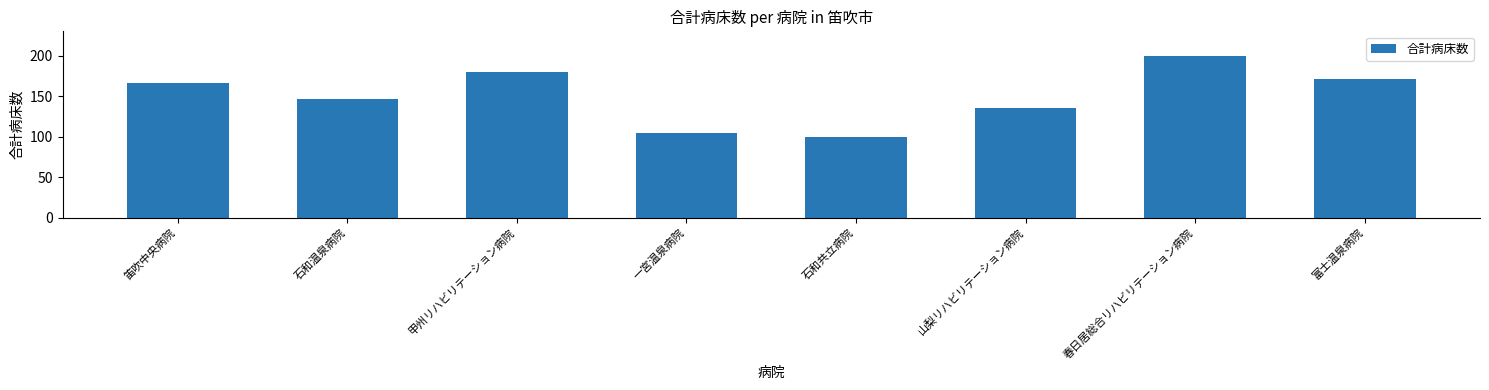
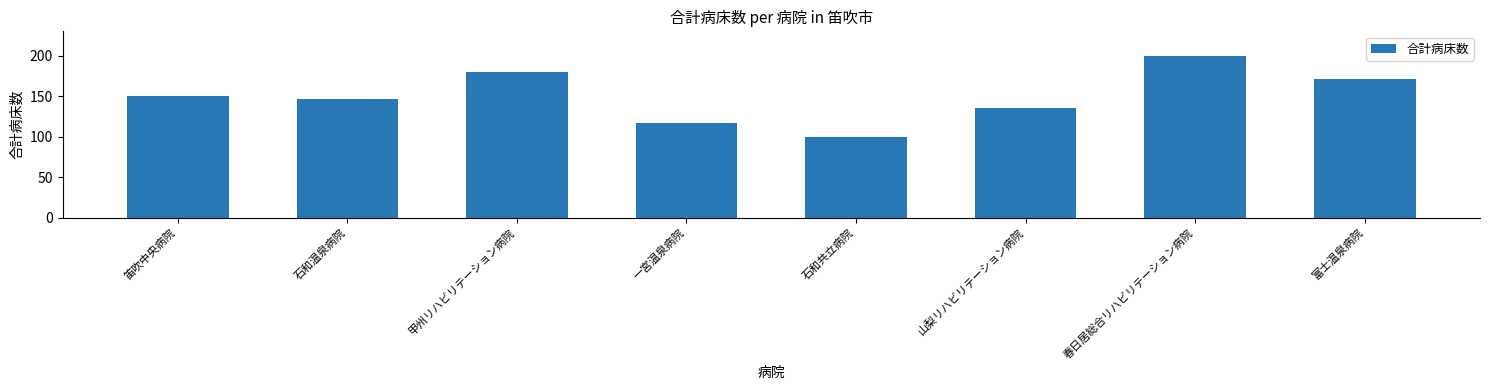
笛吹中央病院: 170 -> 150
一宮温泉病院: 100 -> 120
